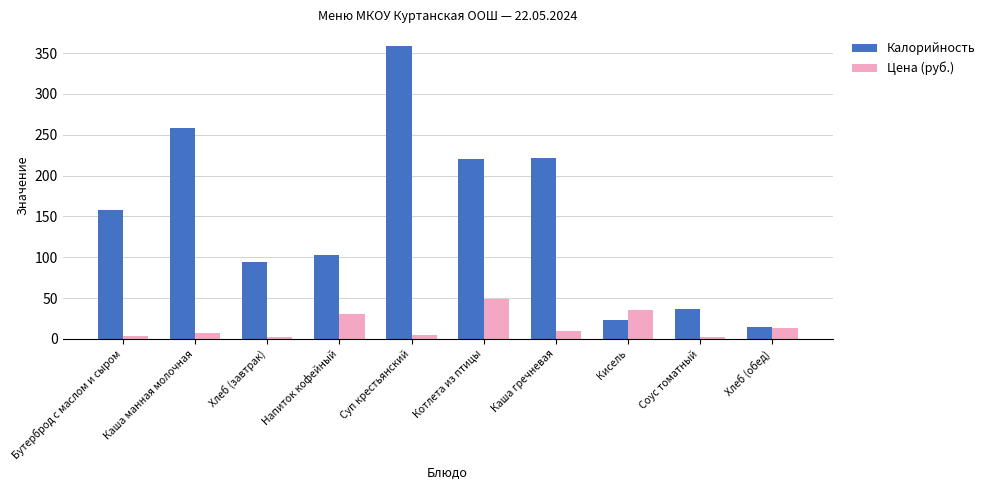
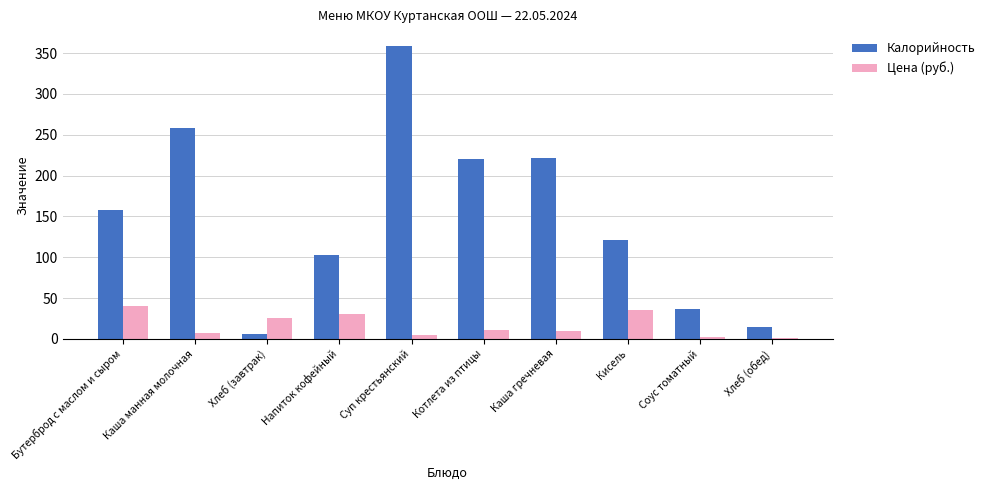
Цена (руб.), Бутерброд с маслом и сыром: 0 -> 40
Калорийность, Хлеб (завтрак): 90 -> 10
Цена (руб.), Хлеб (завтрак): 0 -> 30
Цена (руб.), Котлета из птицы: 50 -> 10
Калорийность, Кисель: 20 -> 120
Цена (руб.), Хлеб (обед): 10 -> 0
